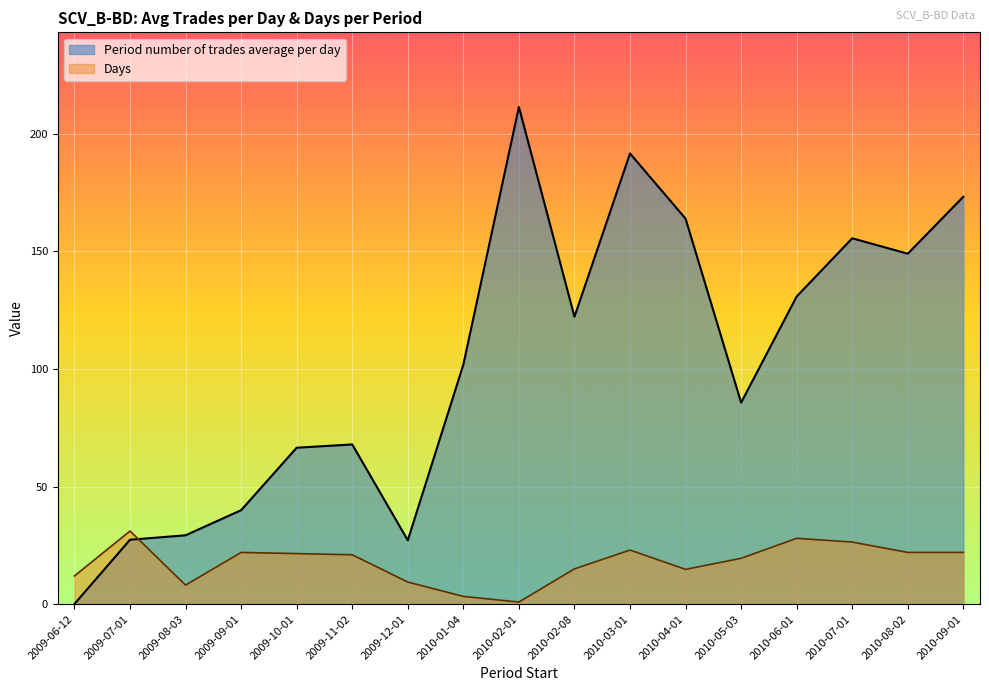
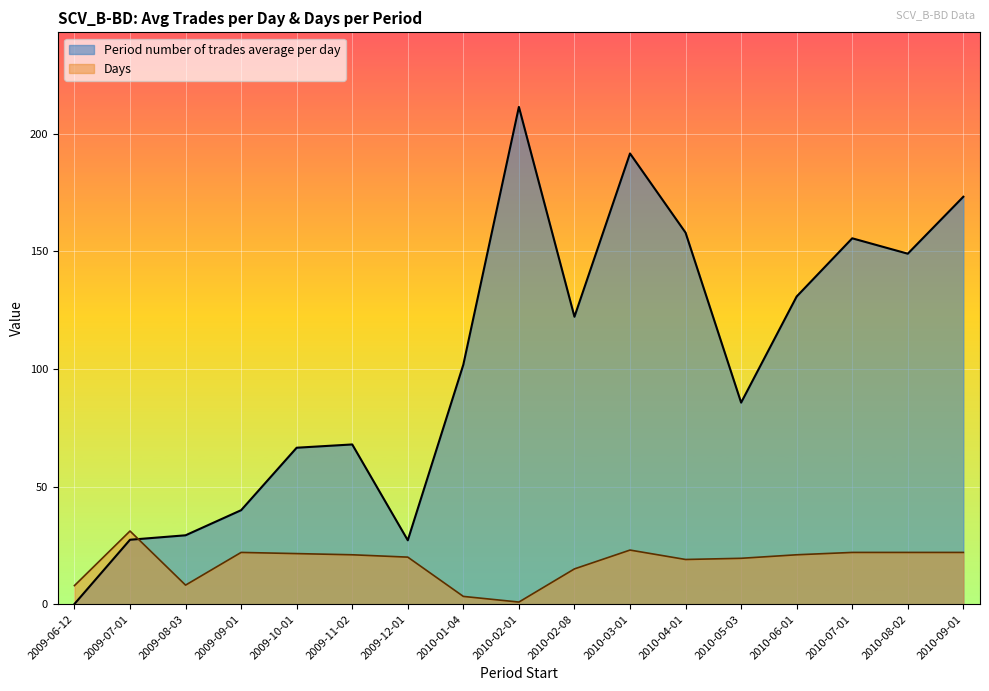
Days, 2009-06-12: 12 -> 8
Days, 2009-12-01: 9 -> 20
Period number of trades average per day, 2010-04-01: 164 -> 158
Days, 2010-04-01: 15 -> 19
Days, 2010-06-01: 28 -> 21
Days, 2010-07-01: 26 -> 22
